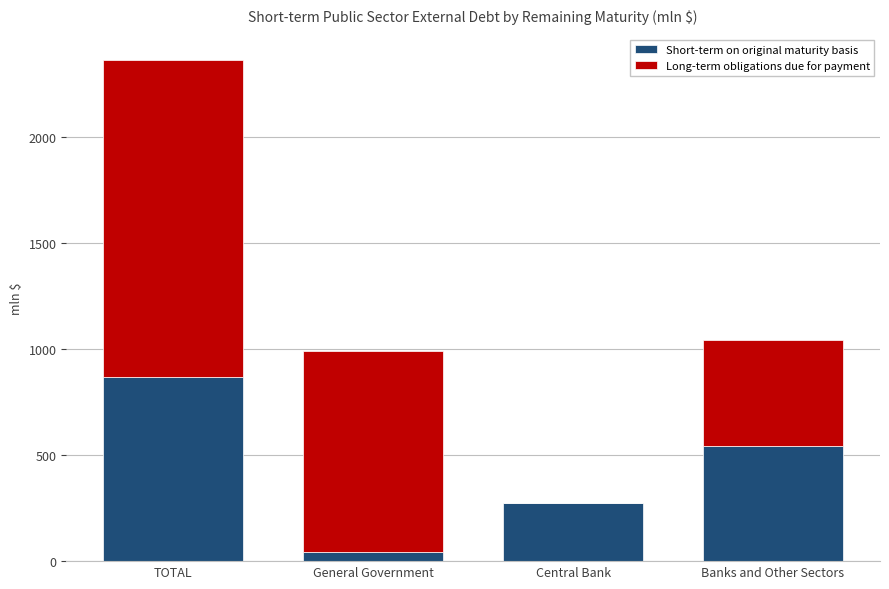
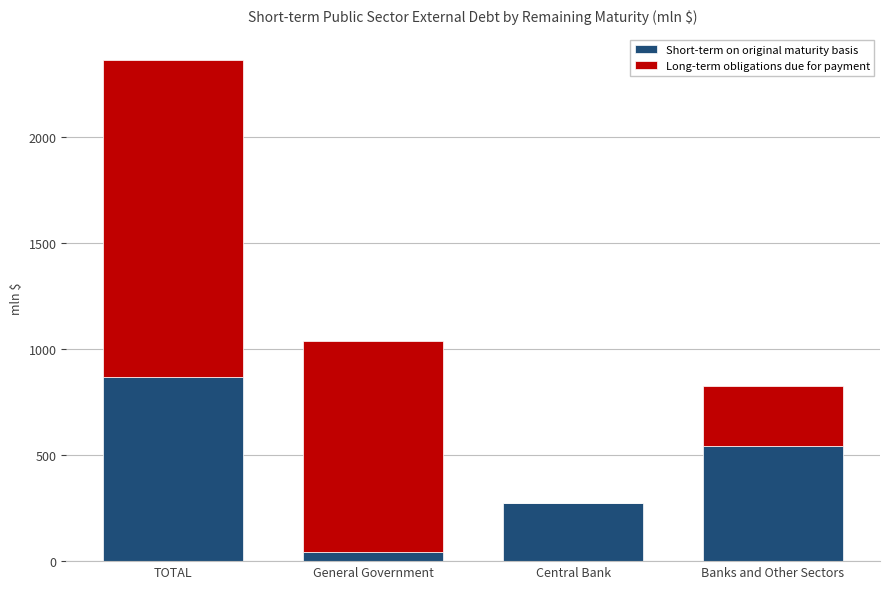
Long-term obligations due for payment, General Government: 940 -> 990
Long-term obligations due for payment, Banks and Other Sectors: 500 -> 290
